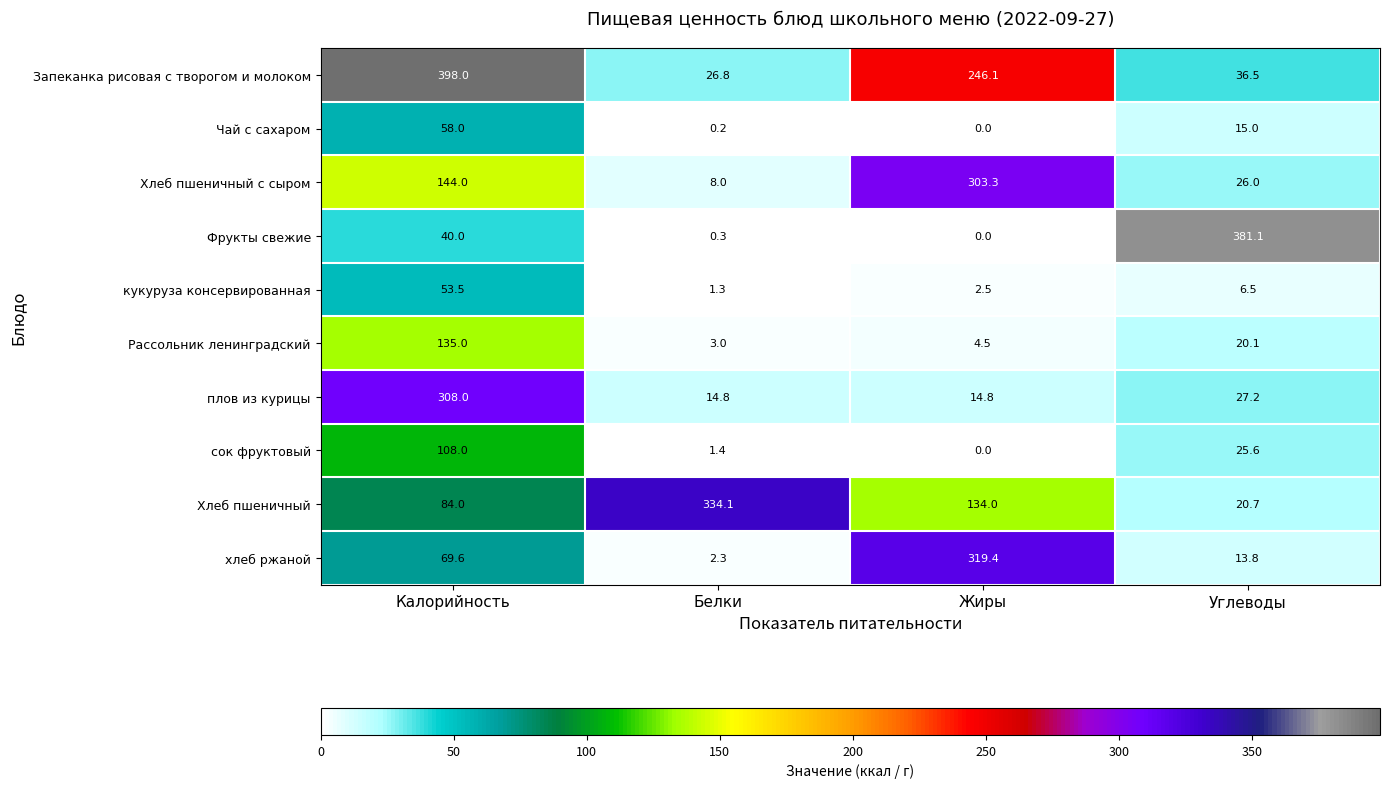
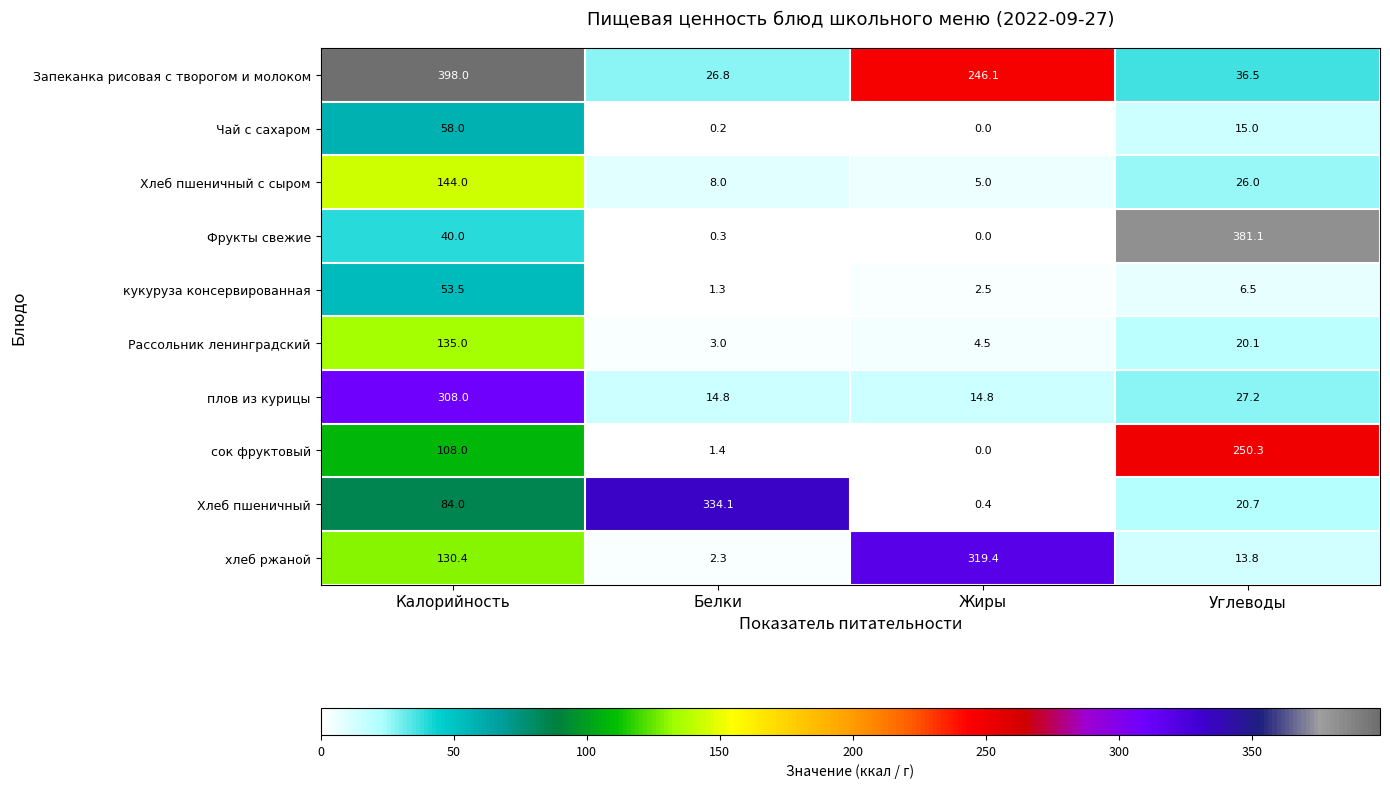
Хлеб пшеничный с сыром, Жиры: 303.3 -> 5.0
сок фруктовый, Углеводы: 25.6 -> 250.3
Хлеб пшеничный, Жиры: 134.0 -> 0.4
хлеб ржаной, Калорийность: 69.6 -> 130.4
